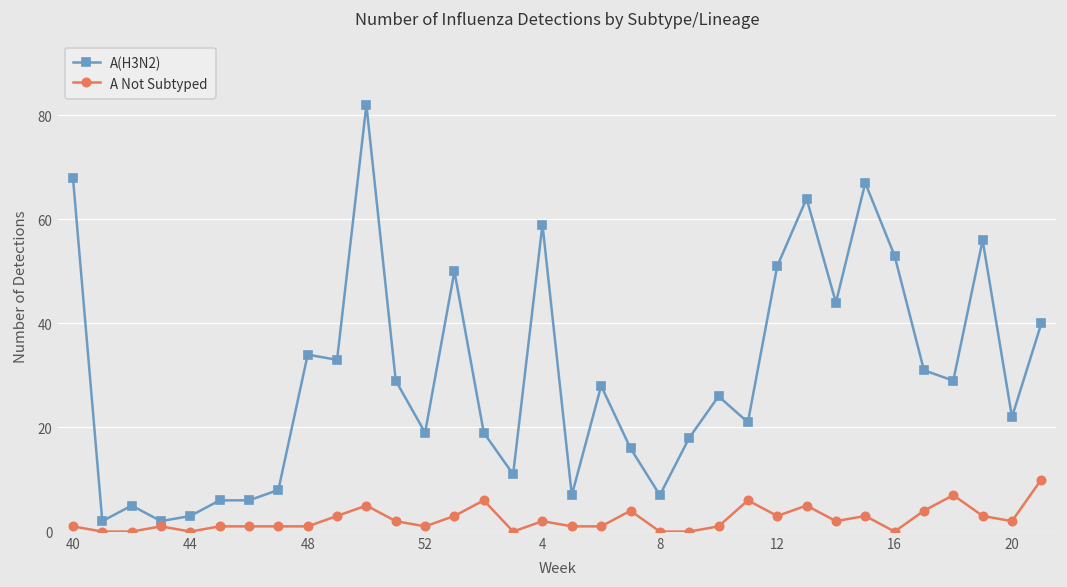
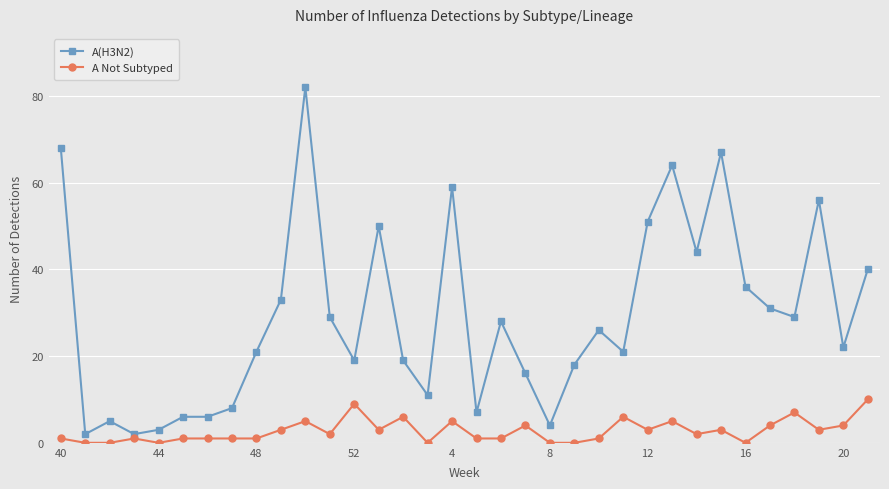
A(H3N2), 48: 34 -> 21
A Not Subtyped, 52: 1 -> 9
A Not Subtyped, 4: 2 -> 5
A(H3N2), 8: 7 -> 4
A(H3N2), 16: 53 -> 36
A Not Subtyped, 20: 2 -> 4
